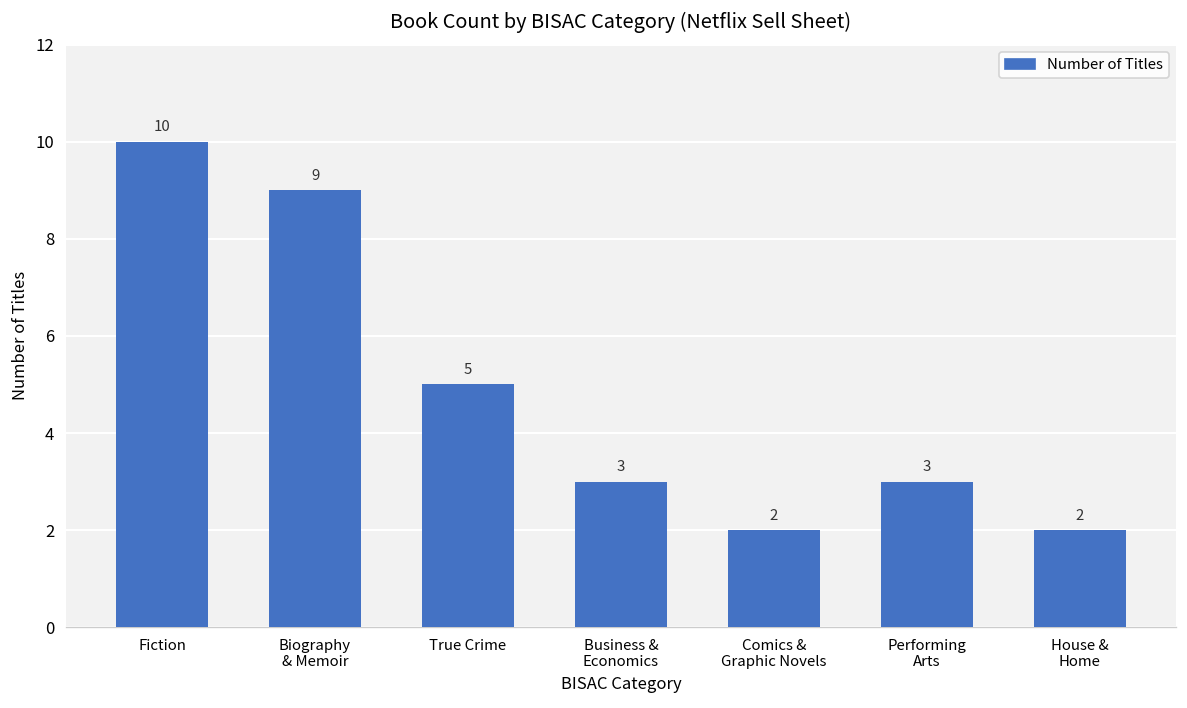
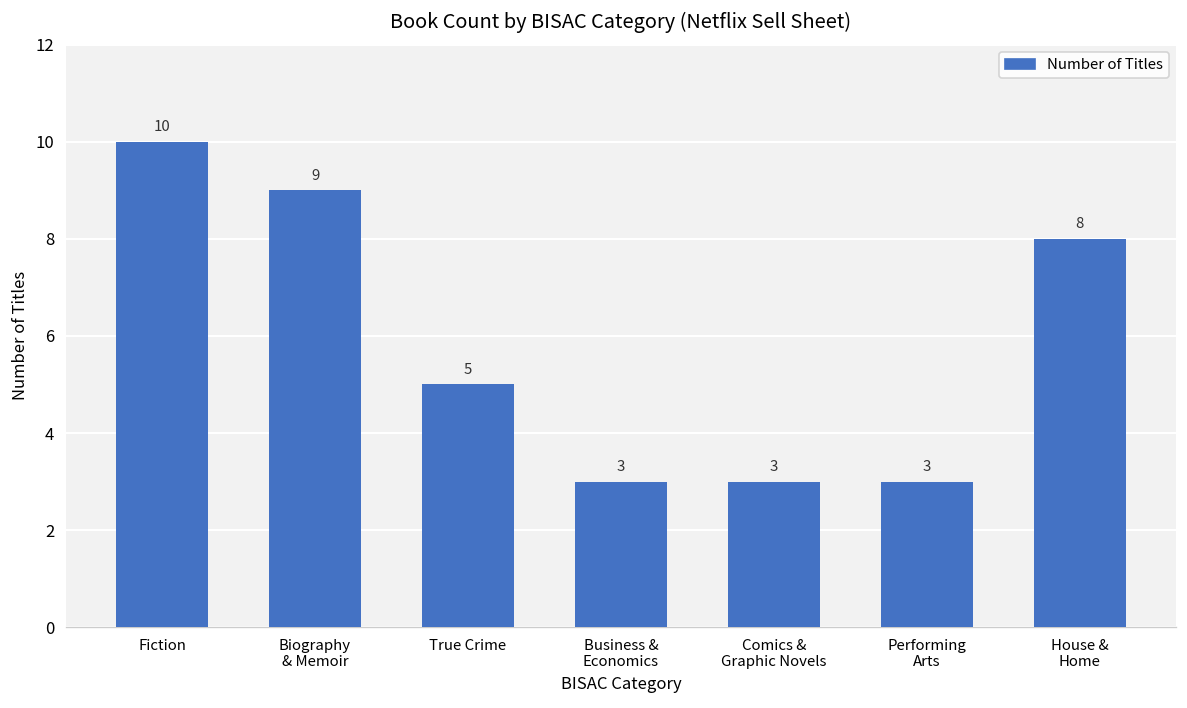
Comics & Graphic Novels: 2 -> 3
House & Home: 2 -> 8
